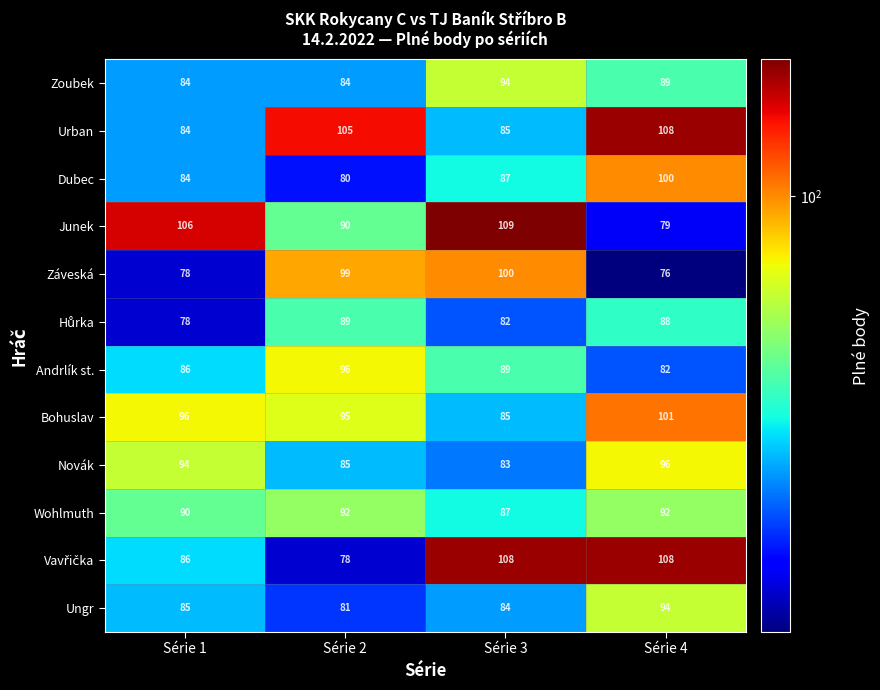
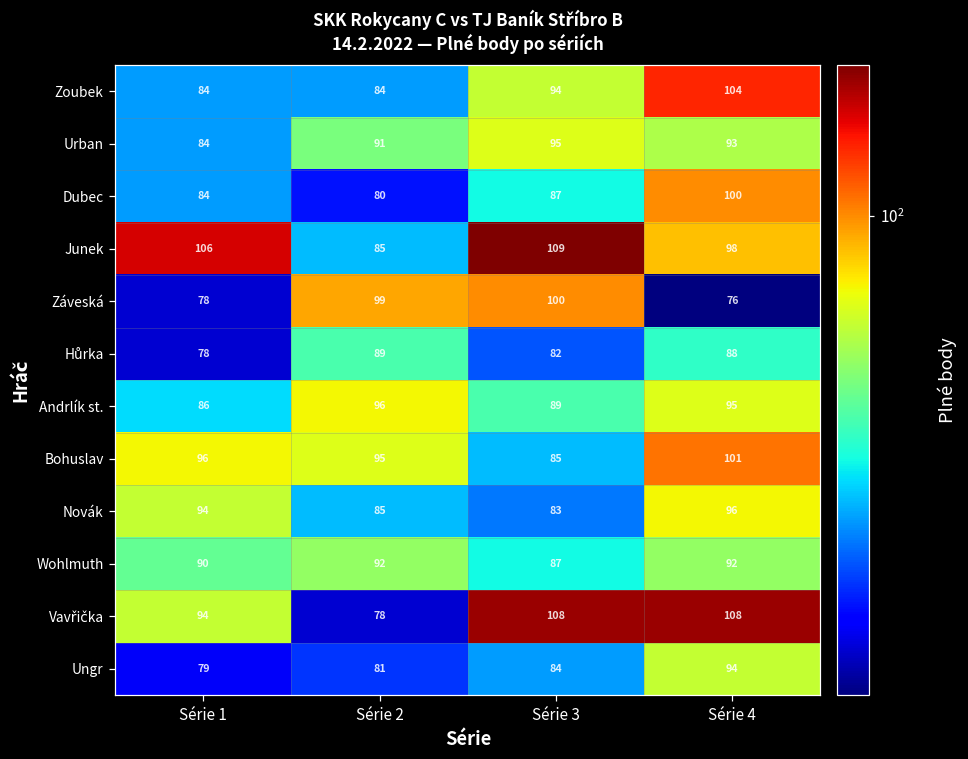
Zoubek, Série 4: 89 -> 104
Urban, Série 2: 105 -> 91
Urban, Série 3: 85 -> 95
Urban, Série 4: 108 -> 93
Junek, Série 2: 90 -> 85
Junek, Série 4: 79 -> 98
Andrlík st., Série 4: 82 -> 95
Vavřička, Série 1: 86 -> 94
Ungr, Série 1: 85 -> 79
